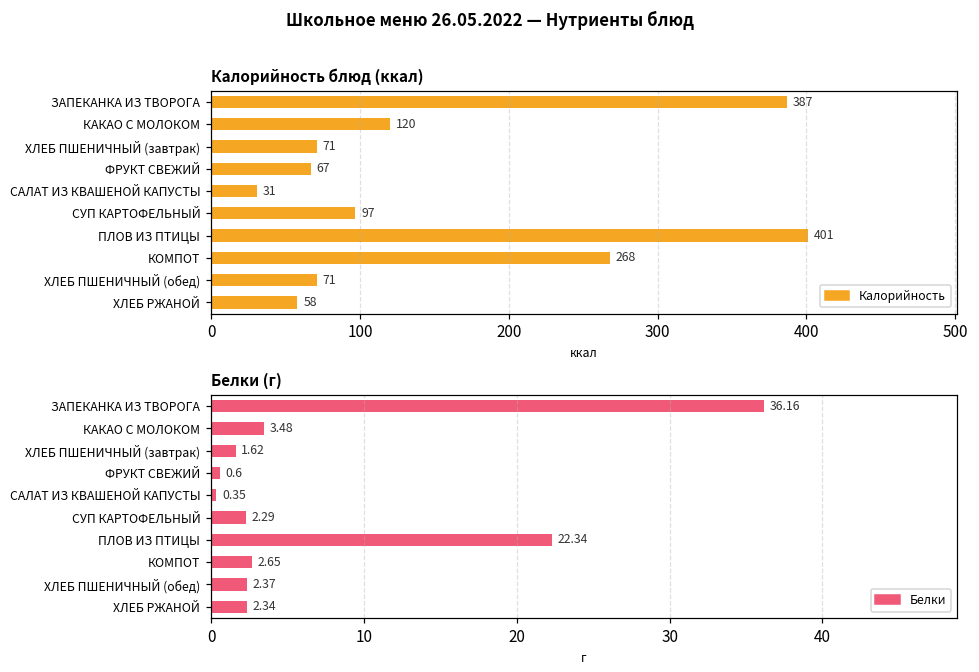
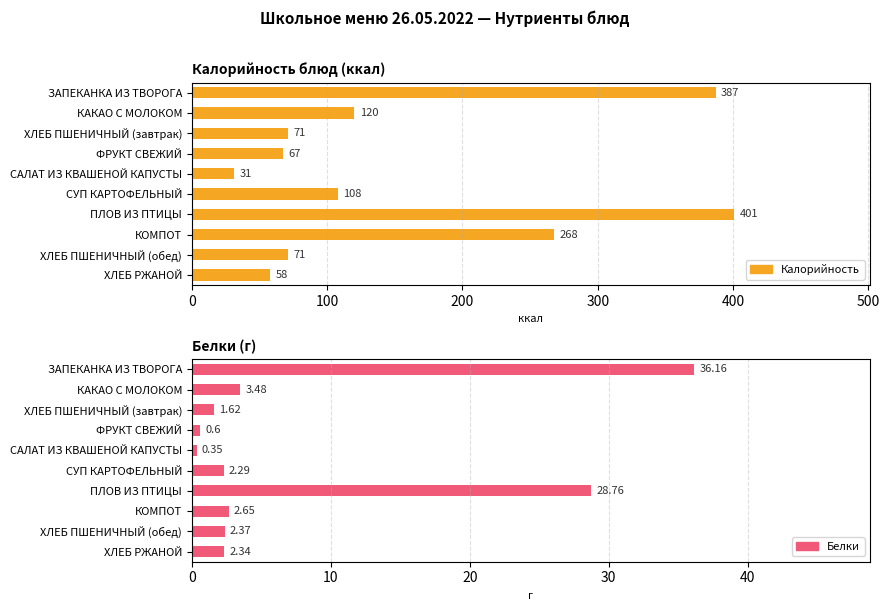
Калорийность блюд (ккал), СУП КАРТОФЕЛЬНЫЙ: 97 -> 108
Белки (г), ПЛОВ ИЗ ПТИЦЫ: 22.34 -> 28.76
